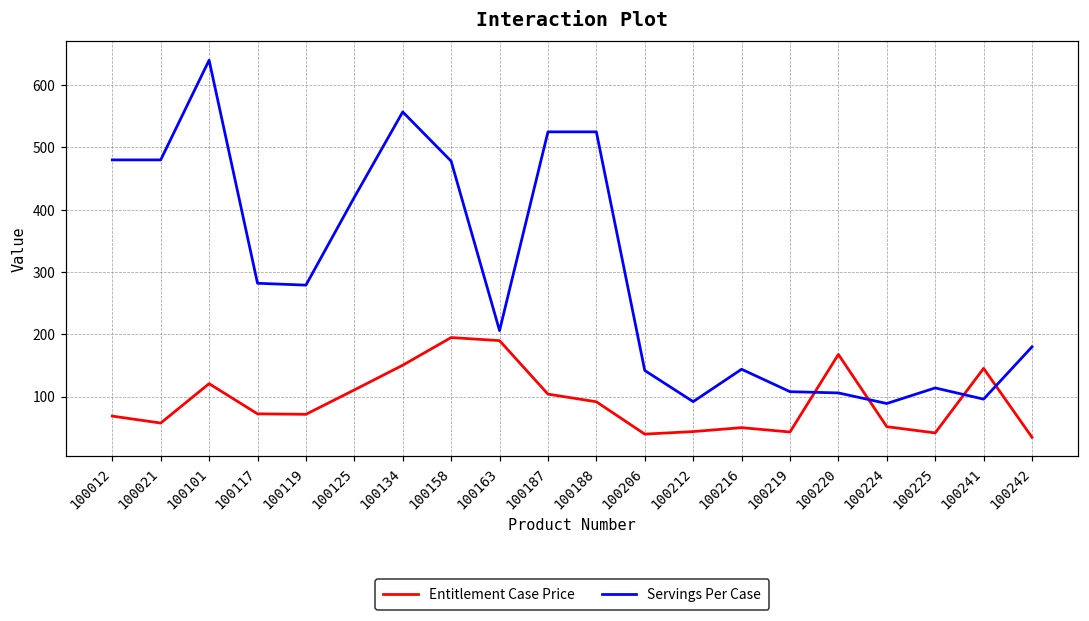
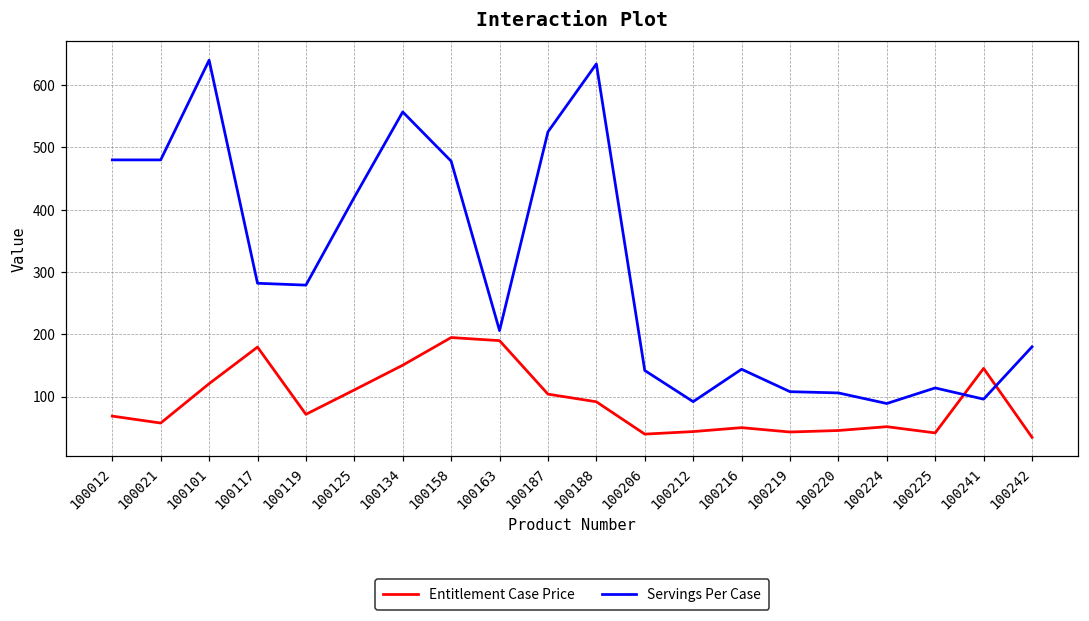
Entitlement Case Price, 100117: 70 -> 180
Servings Per Case, 100188: 530 -> 630
Entitlement Case Price, 100220: 170 -> 50
